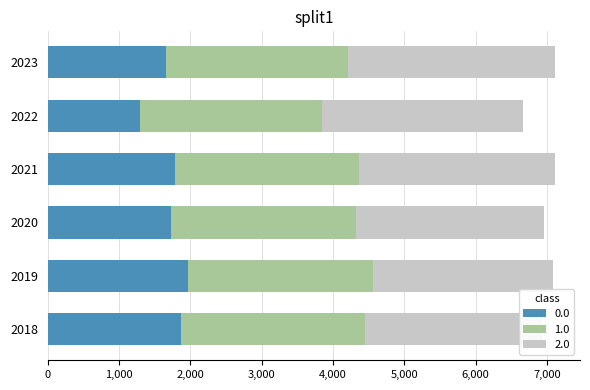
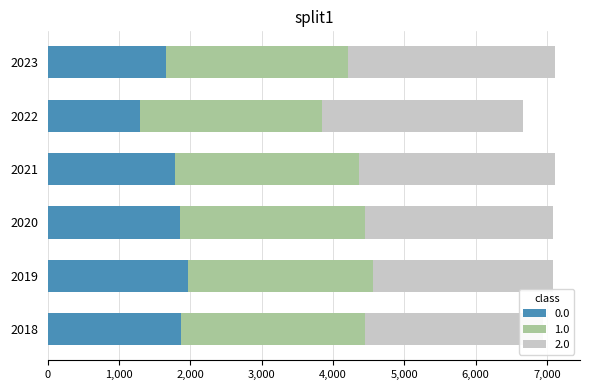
0.0, 2020: 1,700 -> 1,900
